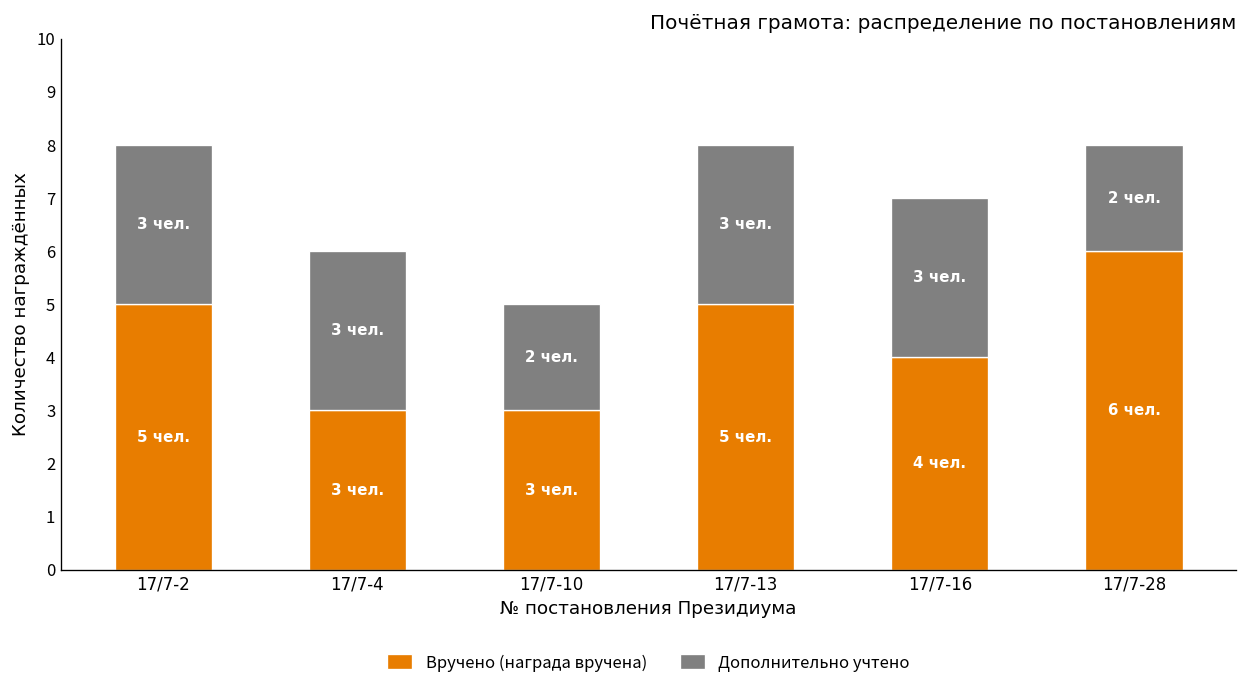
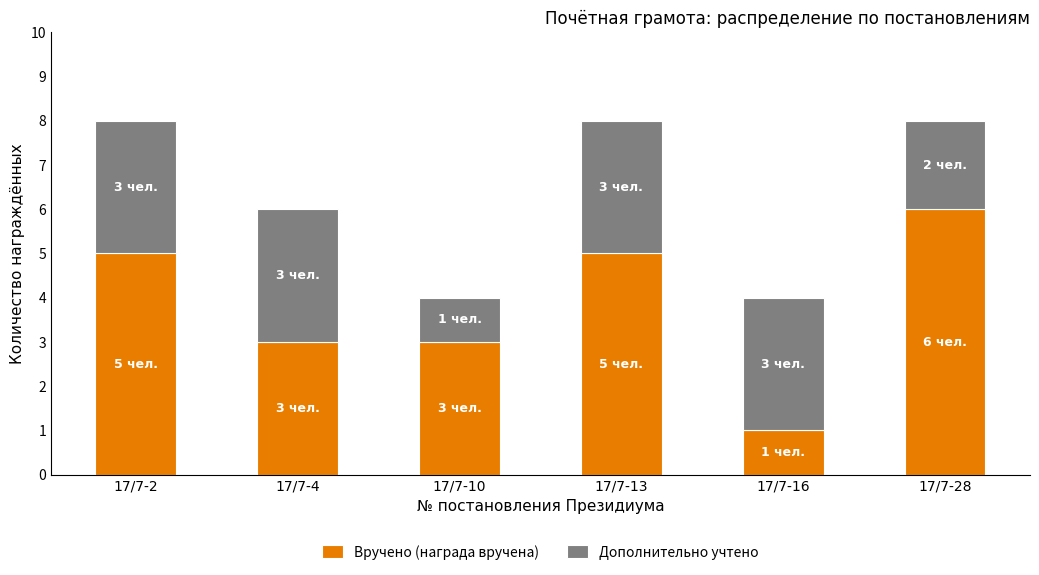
Дополнительно учтено, 17/7-10: 2 -> 1
Вручено (награда вручена), 17/7-16: 4 -> 1
